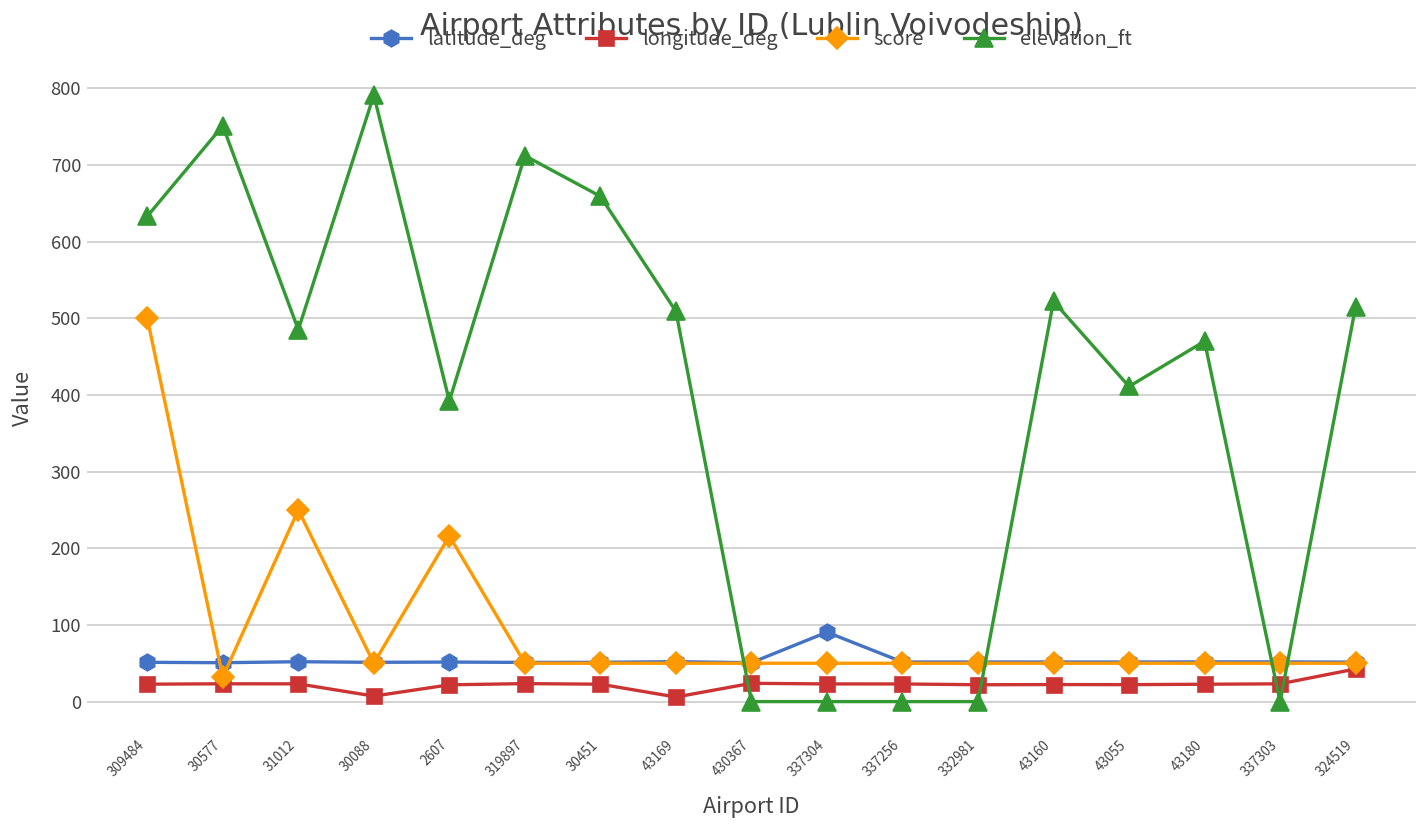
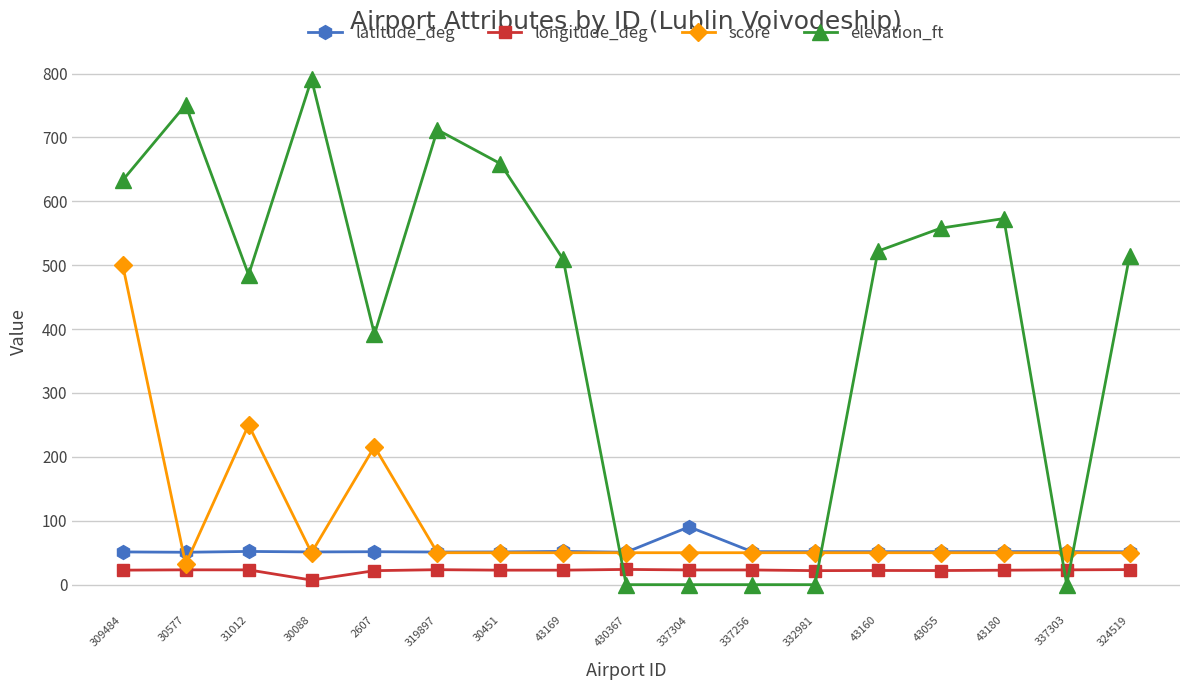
longitude_deg, 43169: 10 -> 20
elevation_ft, 43055: 410 -> 560
elevation_ft, 43180: 470 -> 570
longitude_deg, 324519: 40 -> 20
